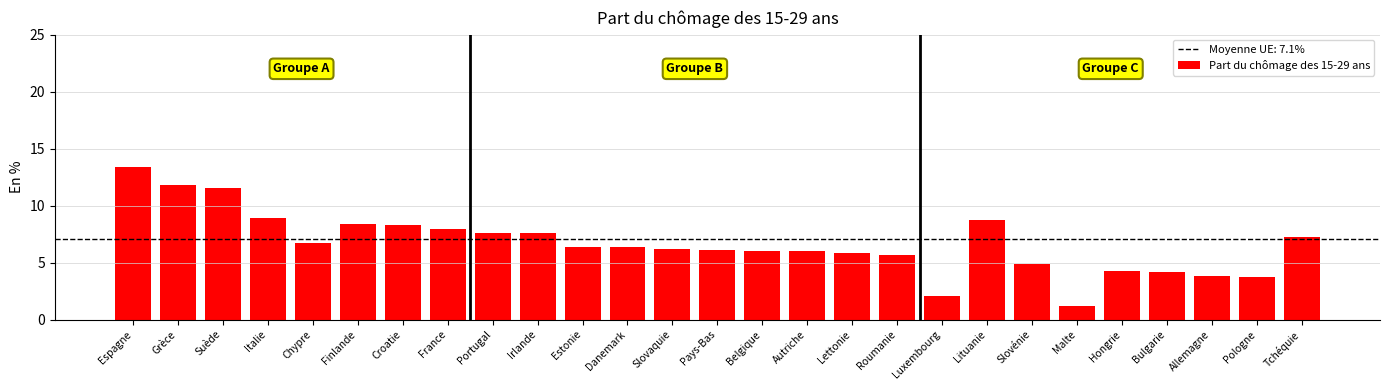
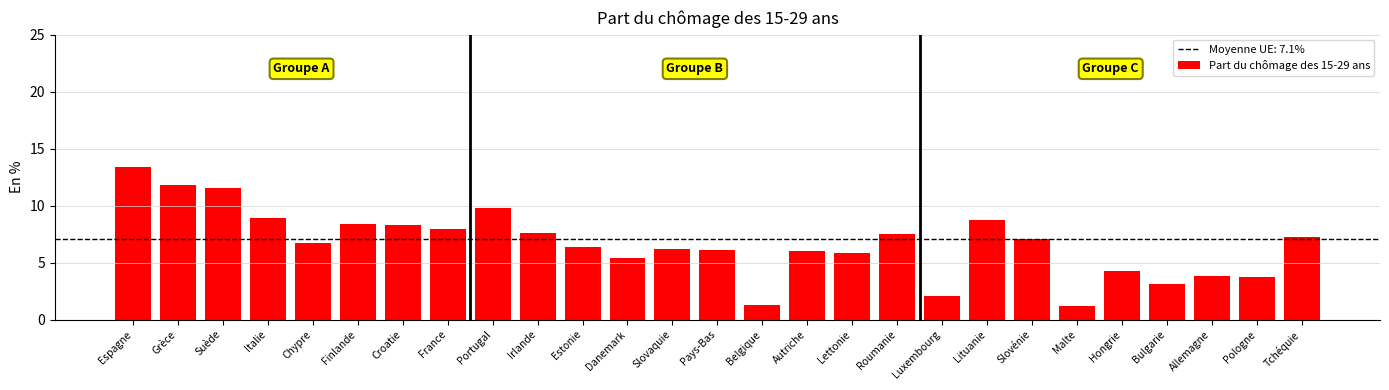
Portugal: 7.6 -> 9.7
Danemark: 6.4 -> 5.4
Belgique: 6.1 -> 1.3
Roumanie: 5.7 -> 7.5
Slovénie: 4.9 -> 7.1
Bulgarie: 4.2 -> 3.1
